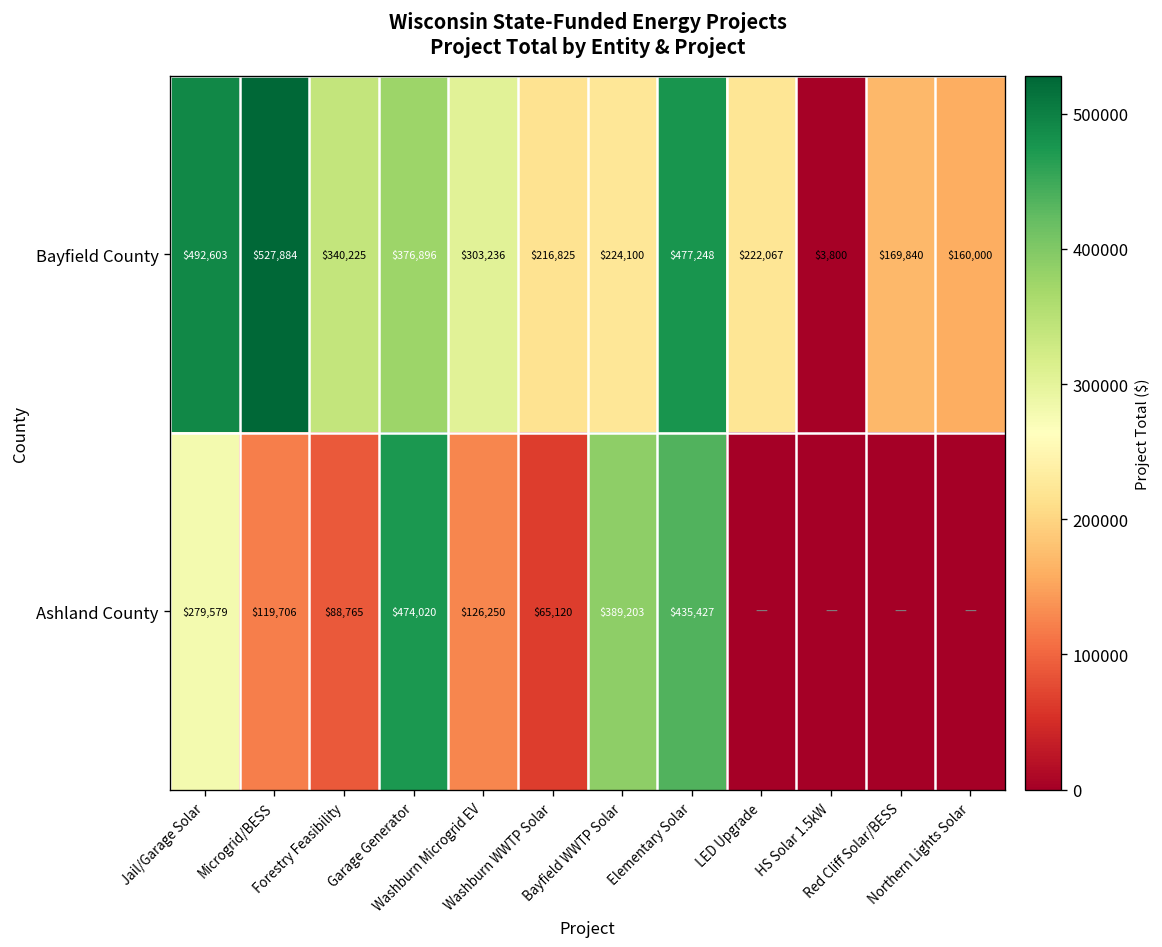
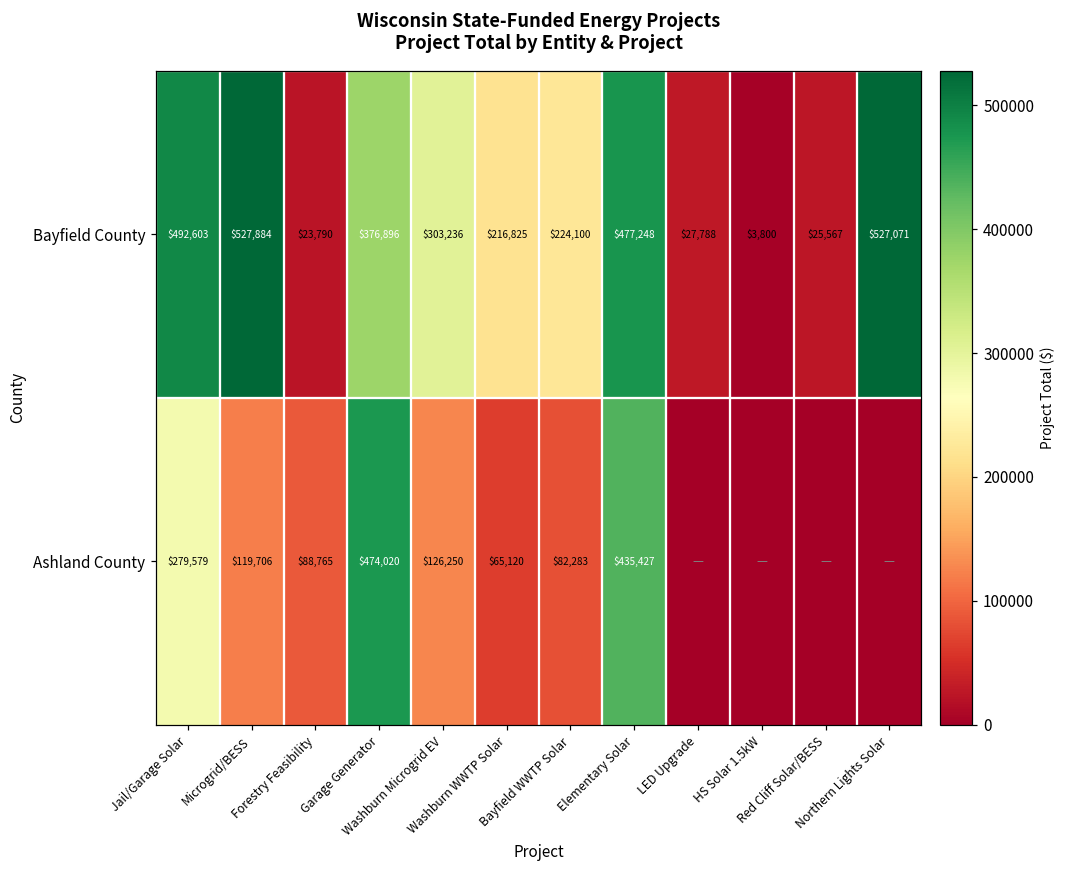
Bayfield County, Forestry Feasibility: $340,225 -> $23,790
Bayfield County, LED Upgrade: $222,067 -> $27,788
Bayfield County, Red Cliff Solar/BESS: $169,840 -> $25,567
Bayfield County, Northern Lights Solar: $160,000 -> $527,071
Ashland County, Bayfield WWTP Solar: $389,203 -> $82,283
